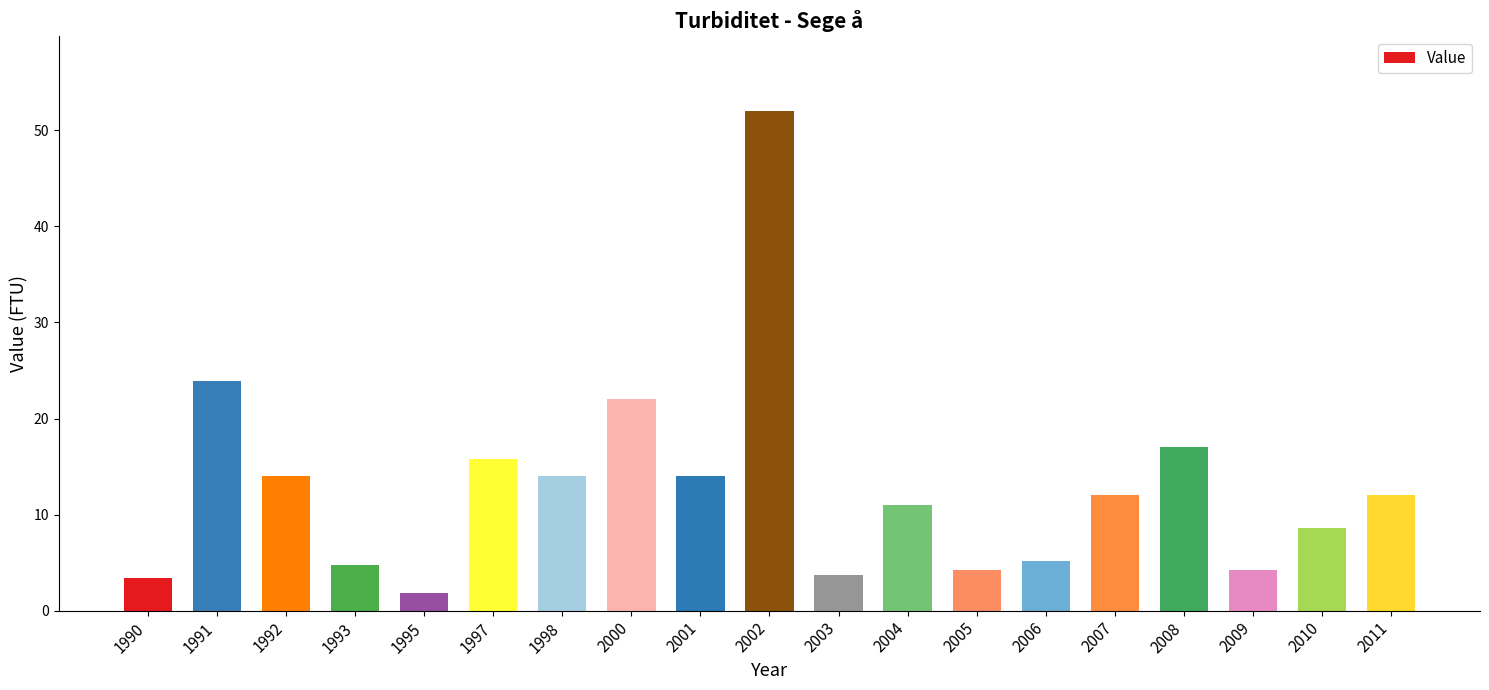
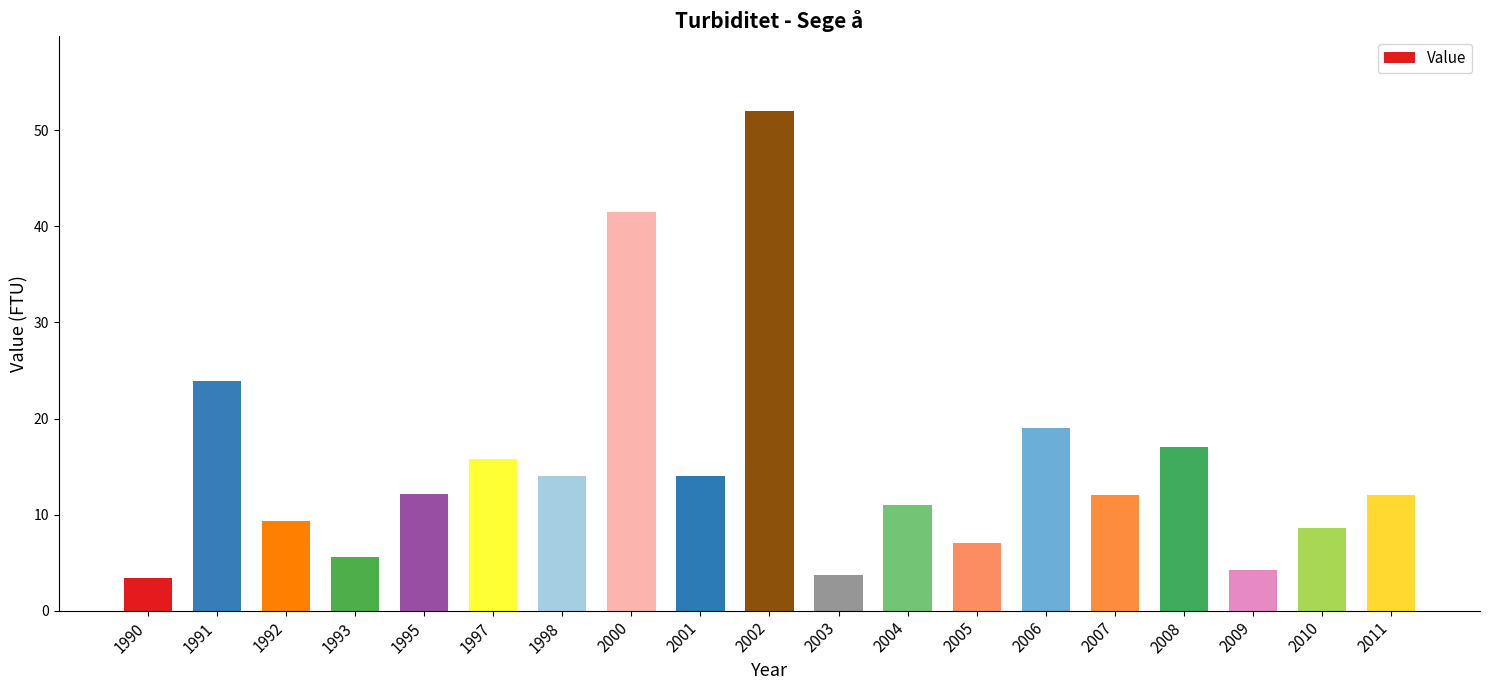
1992: 14 -> 9
1993: 5 -> 6
1995: 2 -> 12
2000: 22 -> 42
2005: 4 -> 7
2006: 5 -> 19
